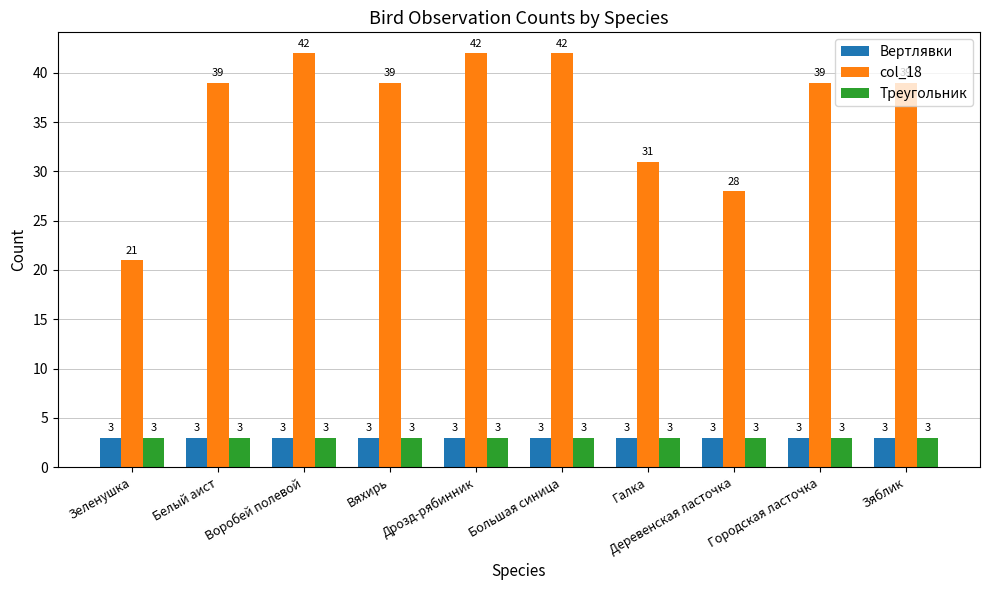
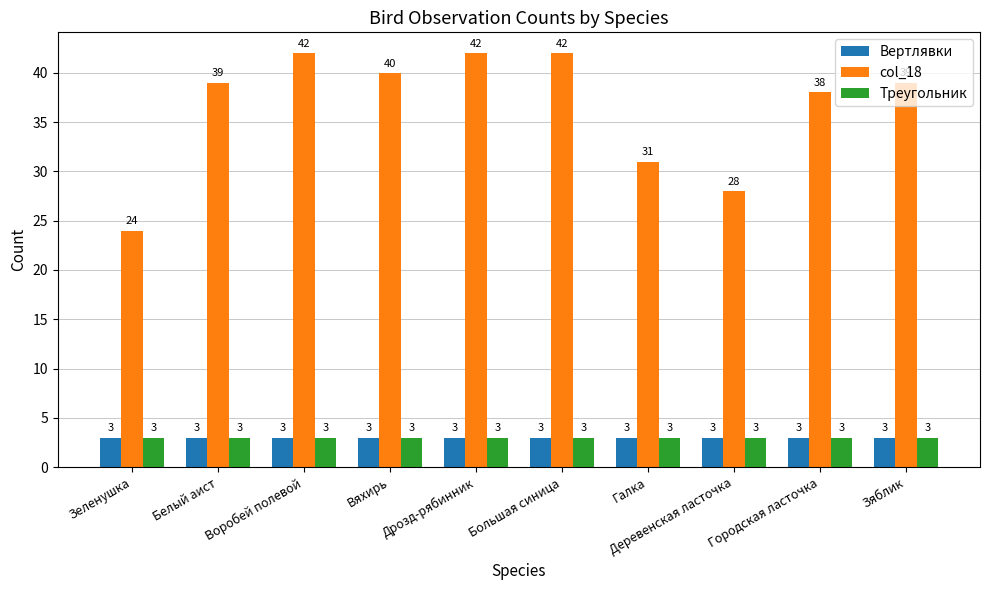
col_18, Зеленушка: 21 -> 24
col_18, Вяхирь: 39 -> 40
col_18, Городская ласточка: 39 -> 38
